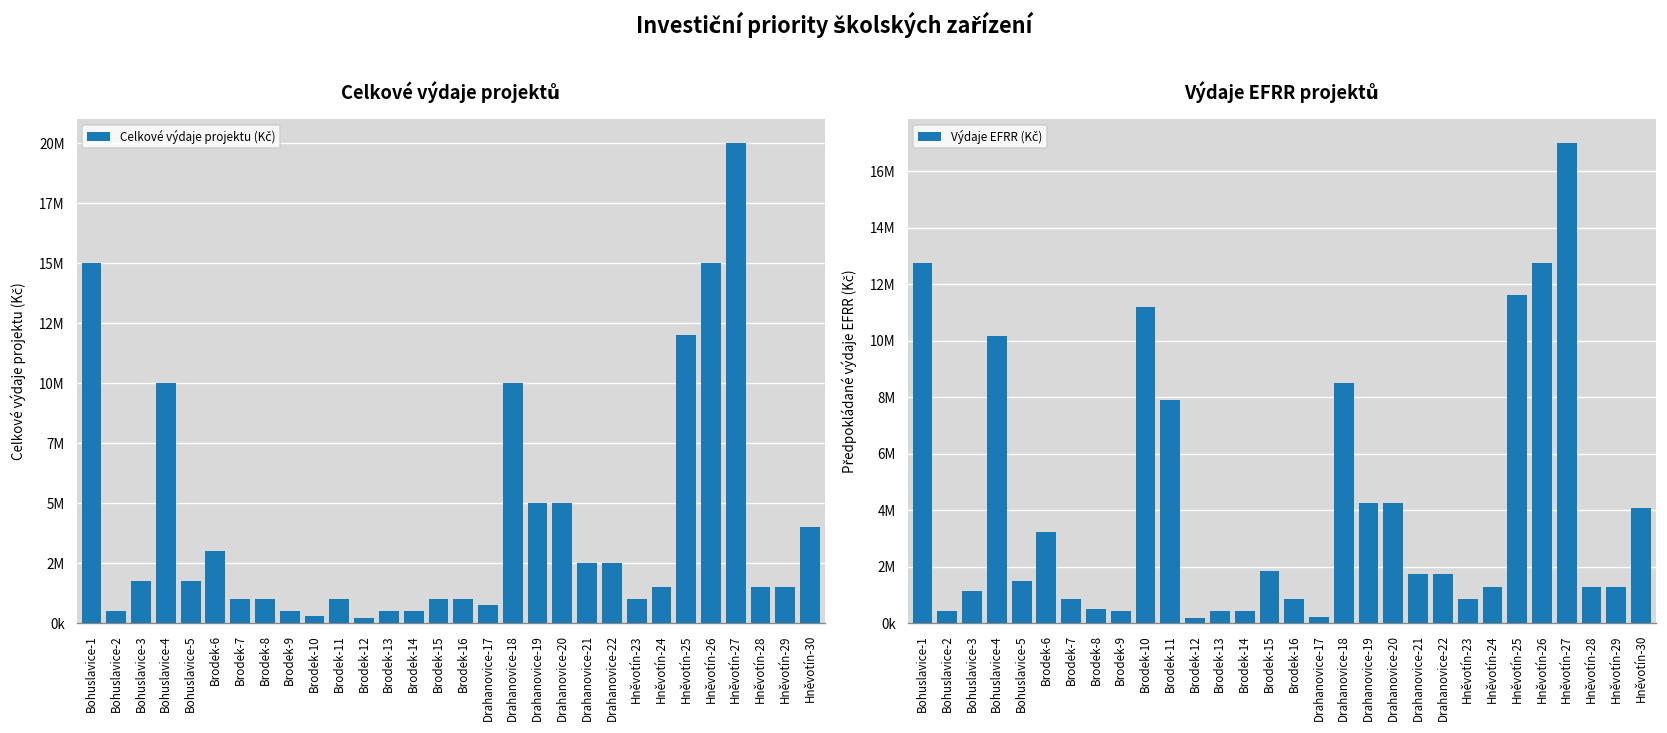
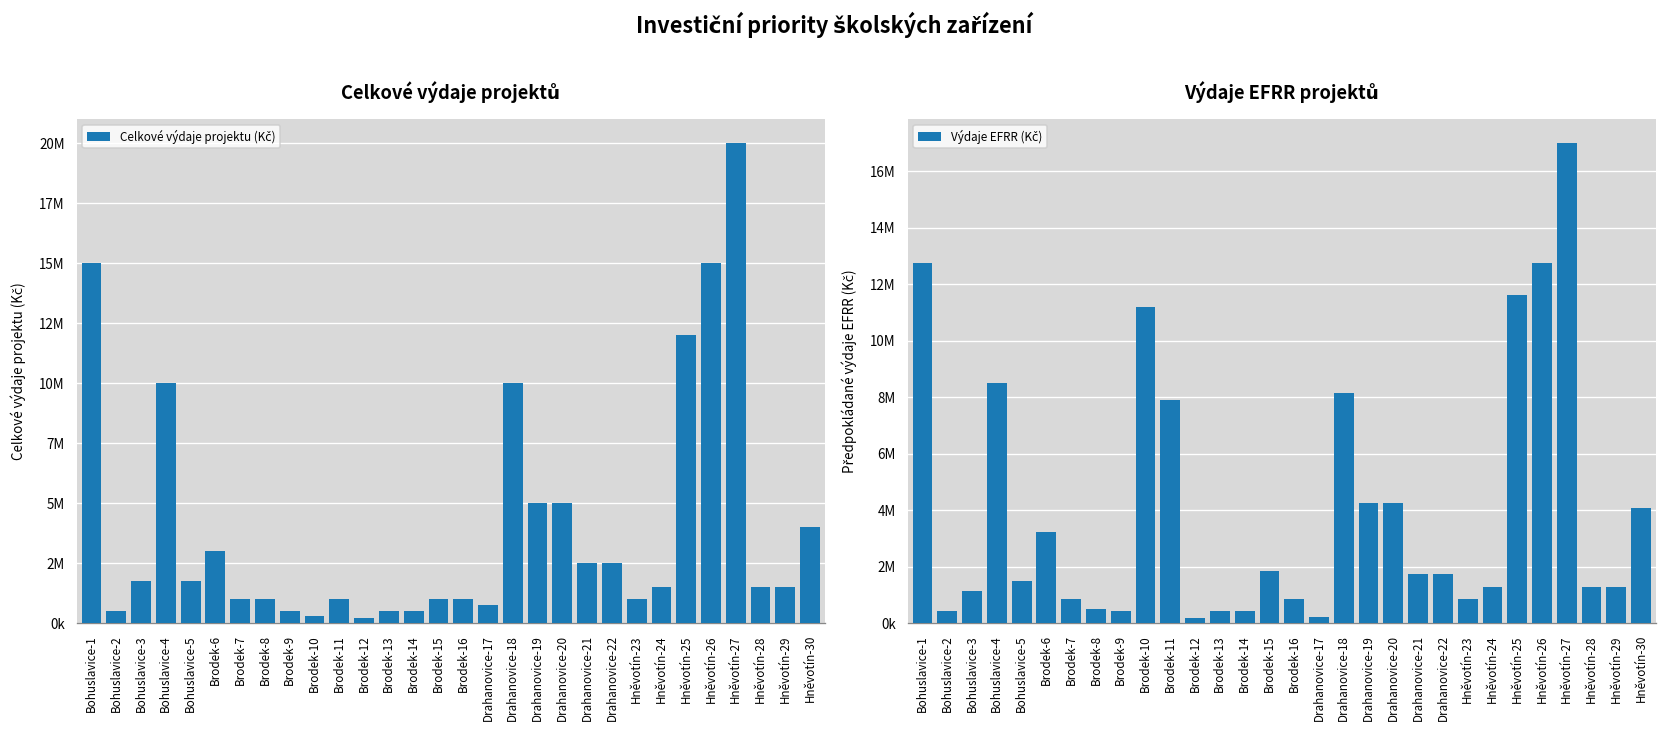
Výdaje EFRR projektů, Bohuslavice-4: 10200000 -> 8500000
Výdaje EFRR projektů, Drahanovice-18: 8500000 -> 8100000
